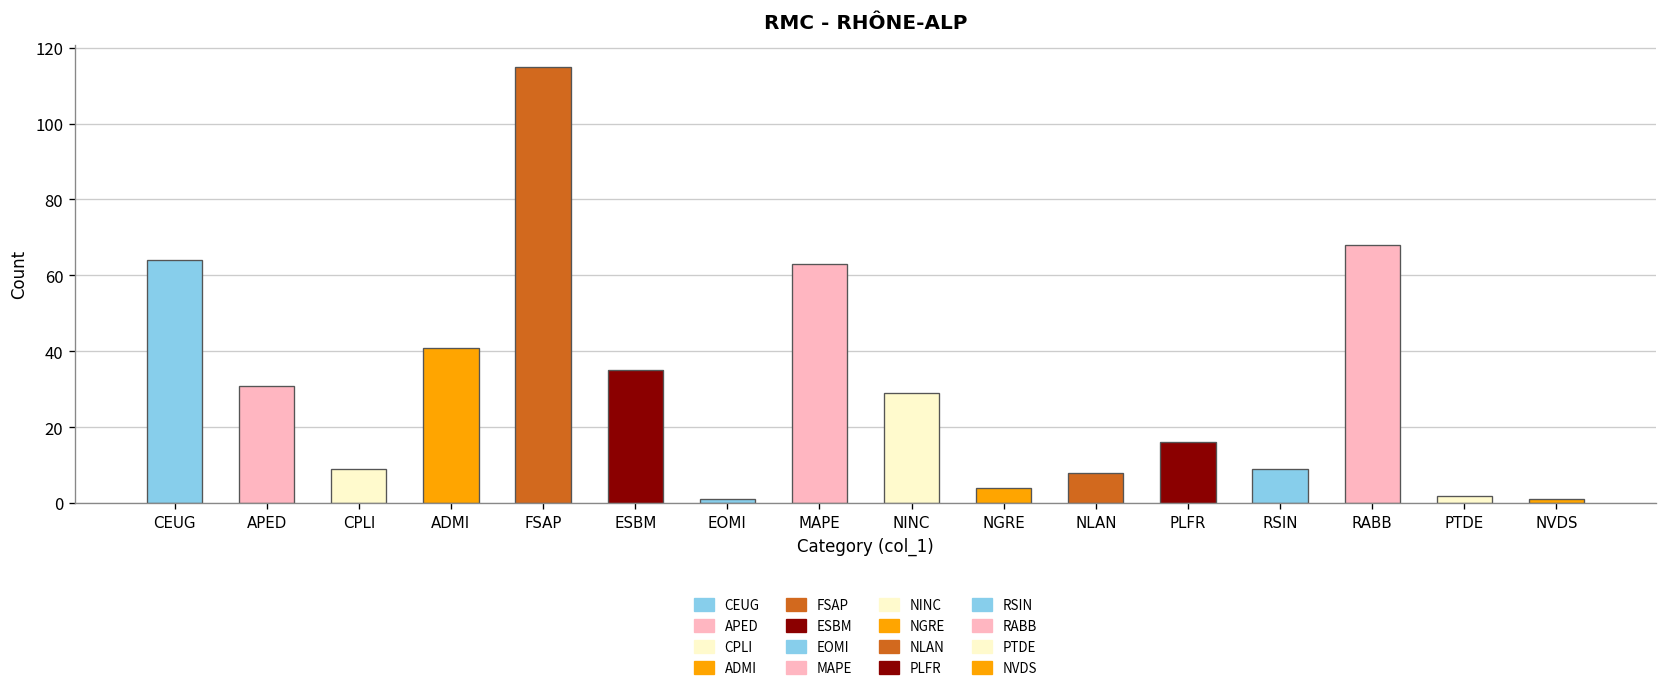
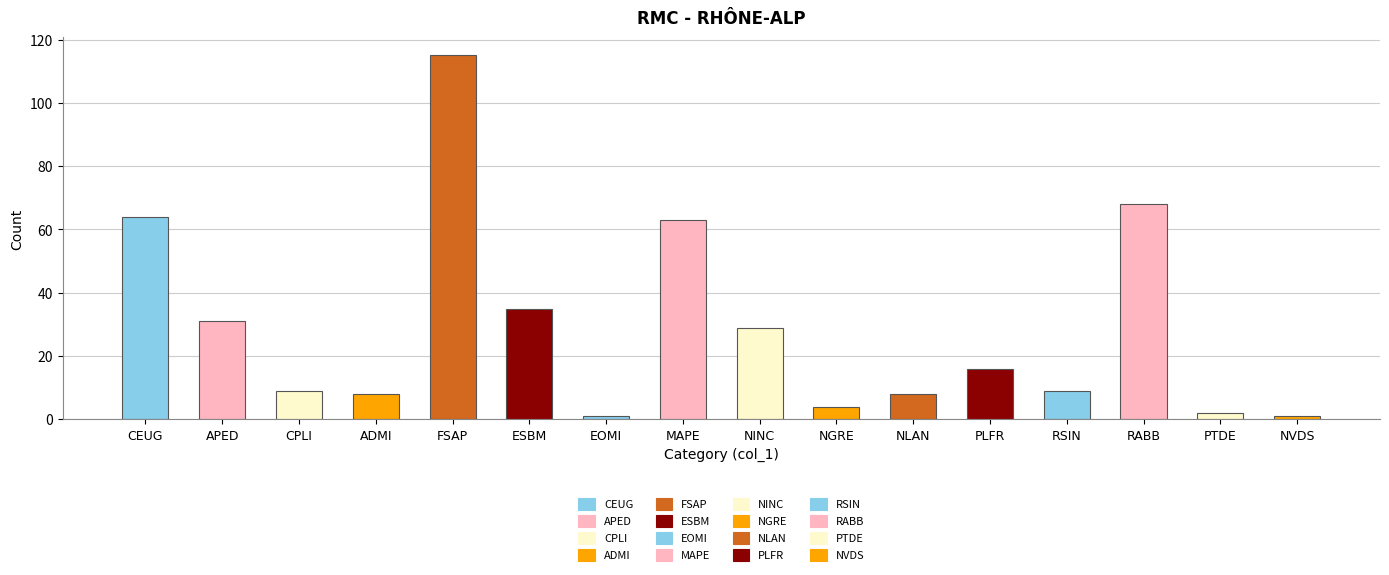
ADMI: 41 -> 8
